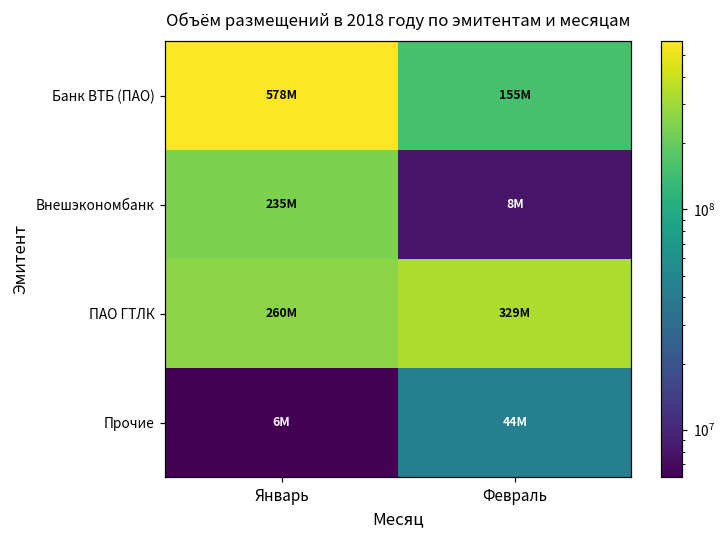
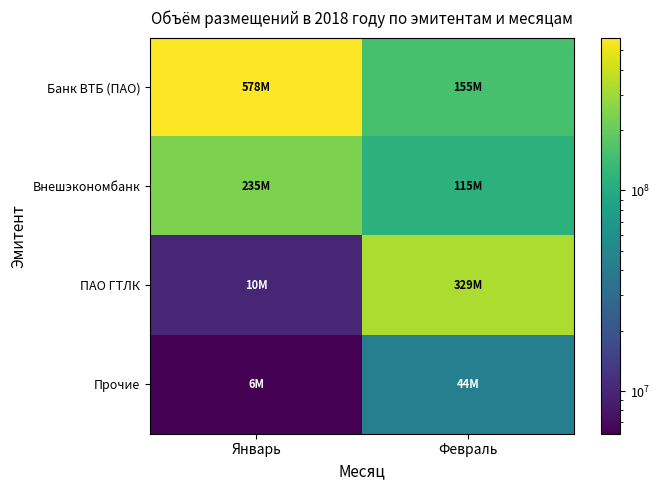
Внешэкономбанк, Февраль: 8M -> 115M
ПАО ГТЛК, Январь: 260M -> 10M
